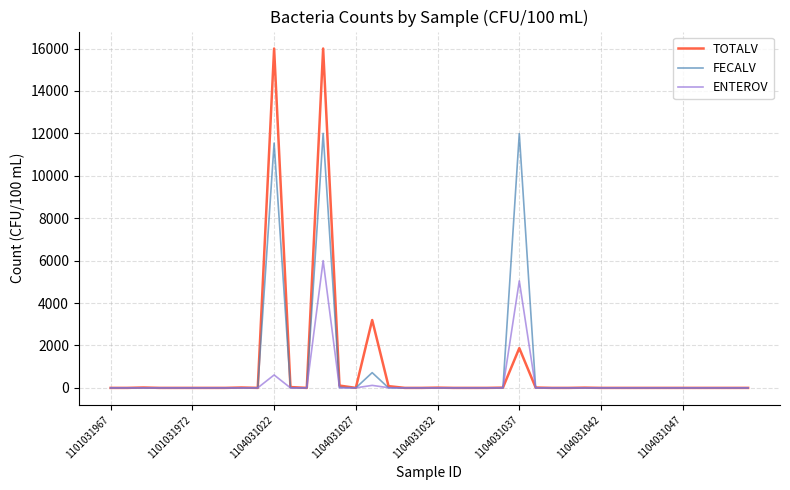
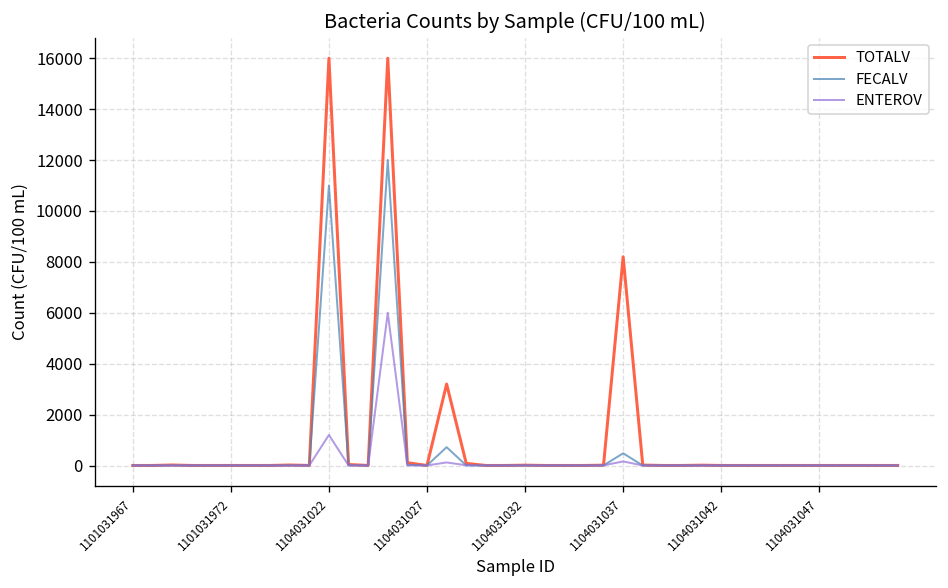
FECALV, 1104031022: 11500 -> 11000
ENTEROV, 1104031022: 600 -> 1200
TOTALV, 1104031037: 1900 -> 8200
FECALV, 1104031037: 12000 -> 500
ENTEROV, 1104031037: 5000 -> 200
